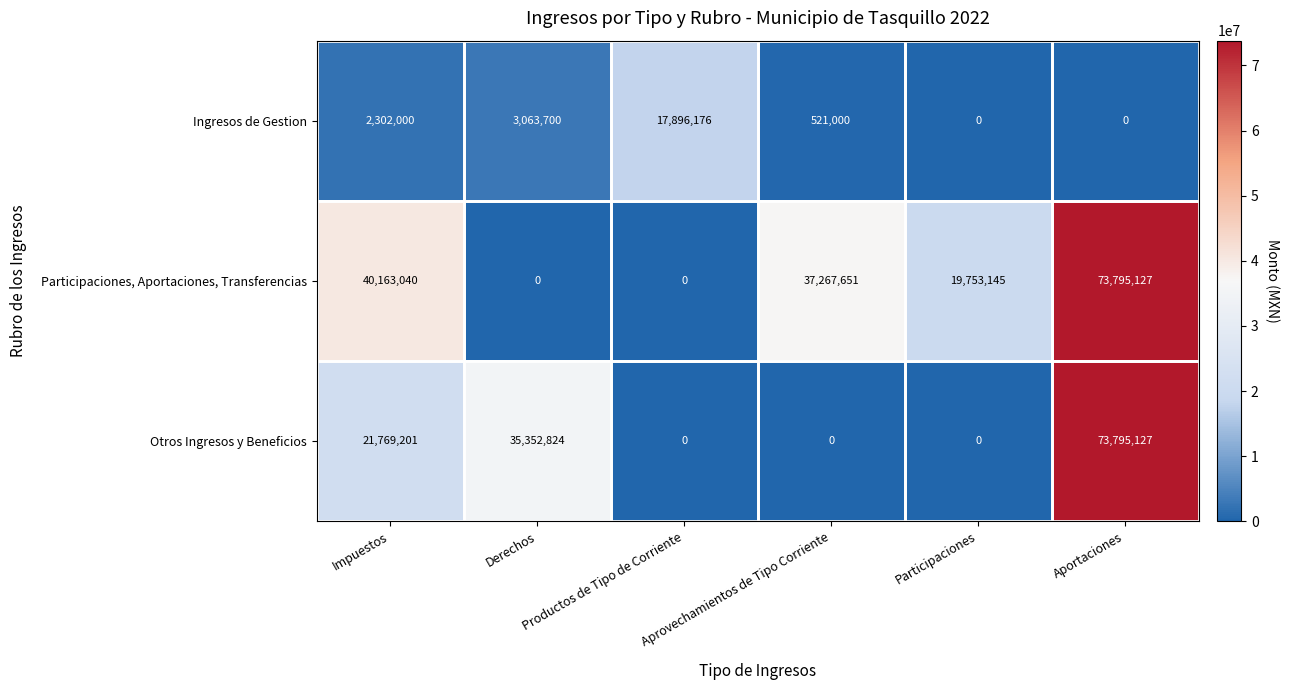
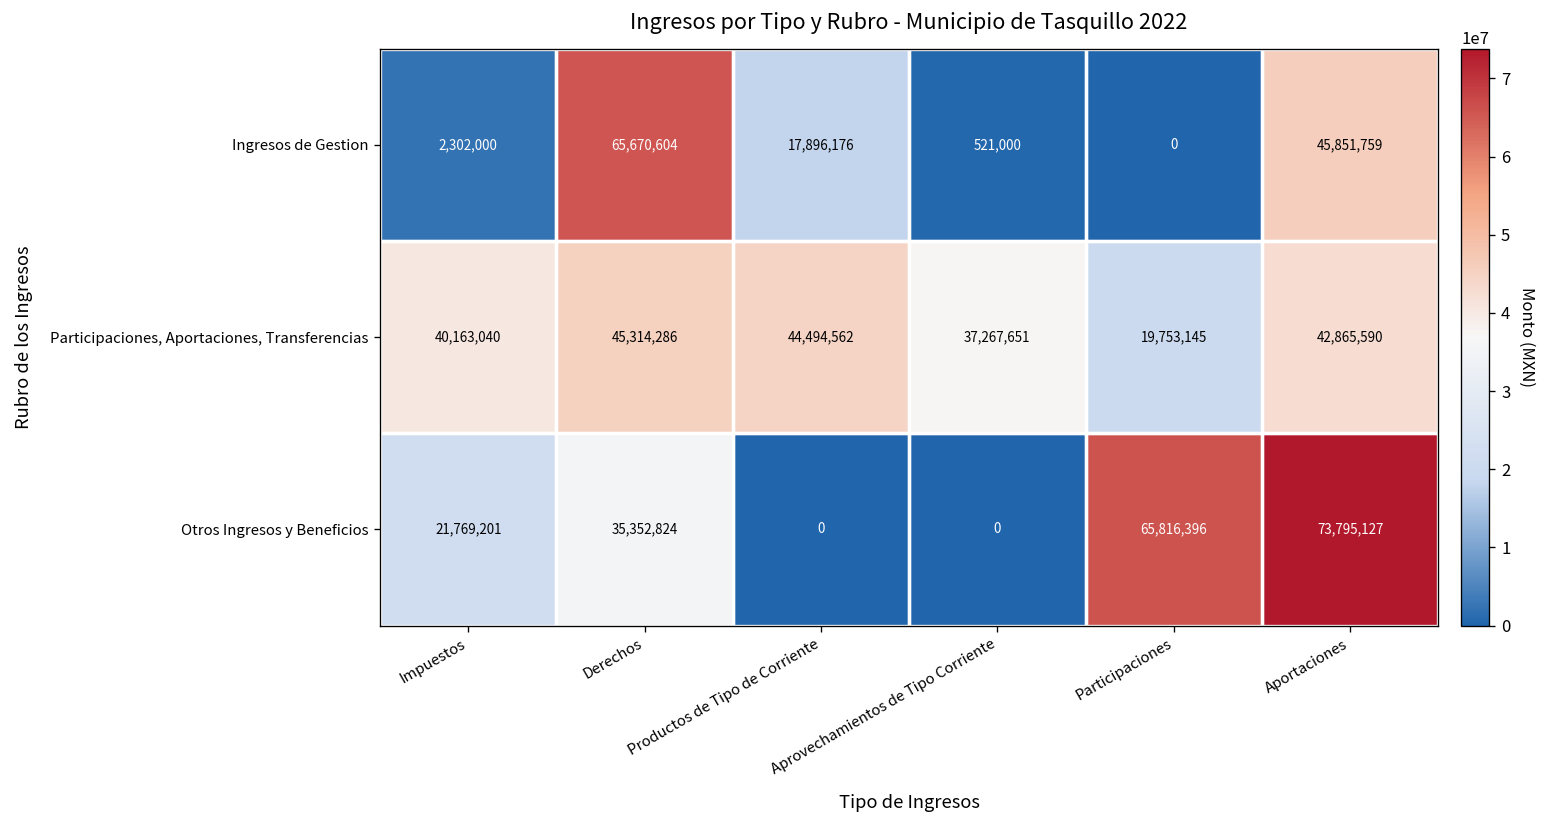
Ingresos de Gestion, Derechos: 3,063,700 -> 65,670,604
Ingresos de Gestion, Aportaciones: 0 -> 45,851,759
Participaciones, Aportaciones, Transferencias, Derechos: 0 -> 45,314,286
Participaciones, Aportaciones, Transferencias, Productos de Tipo de Corriente: 0 -> 44,494,562
Participaciones, Aportaciones, Transferencias, Aportaciones: 73,795,127 -> 42,865,590
Otros Ingresos y Beneficios, Participaciones: 0 -> 65,816,396
